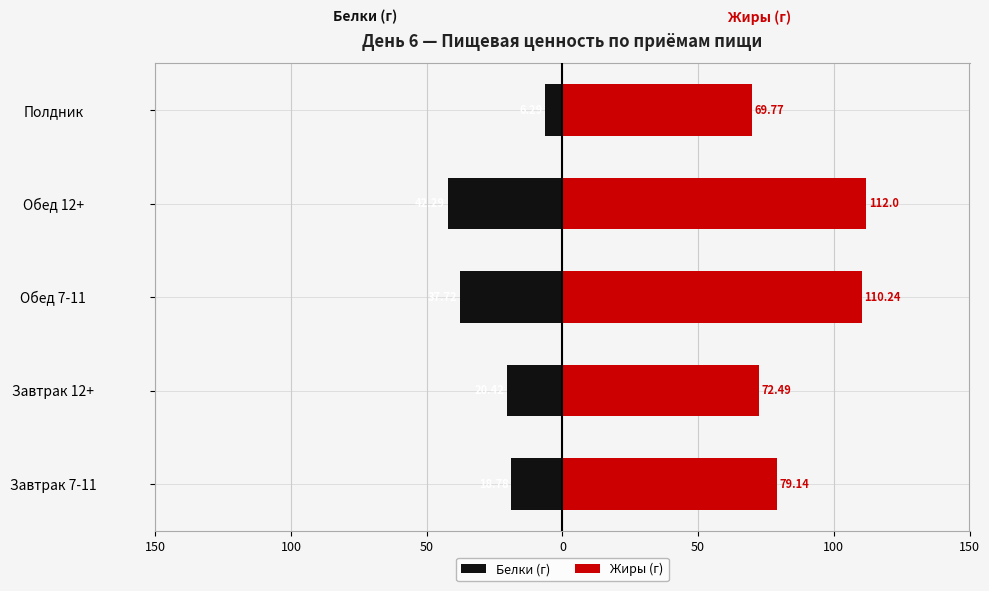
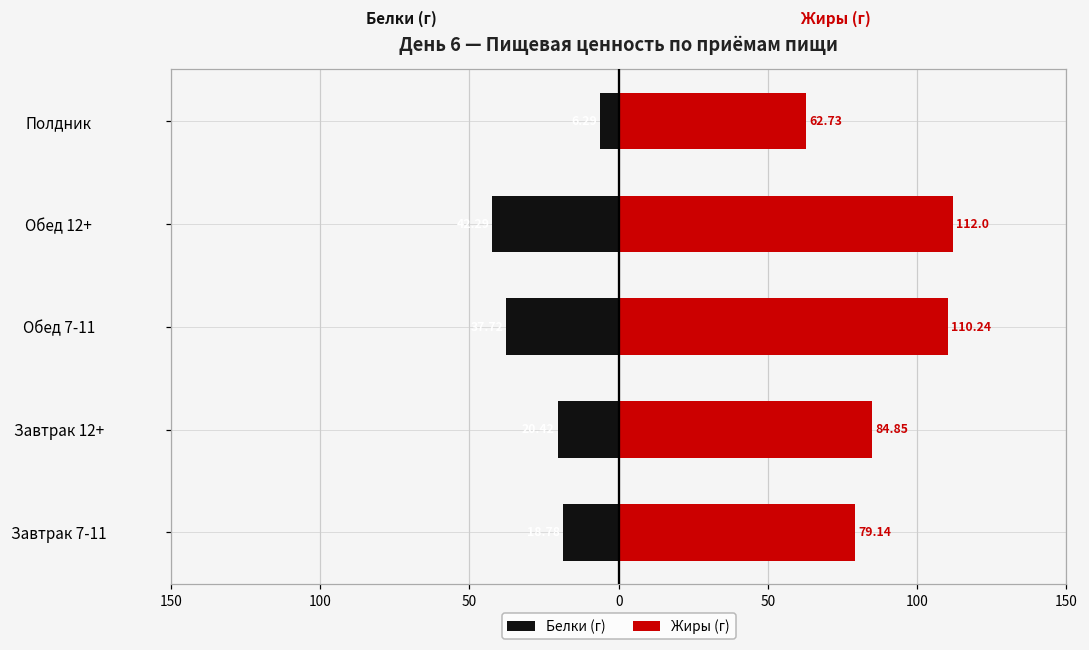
Жиры (г), Полдник: 69.77 -> 62.73
Жиры (г), Завтрак 12+: 72.49 -> 84.85
